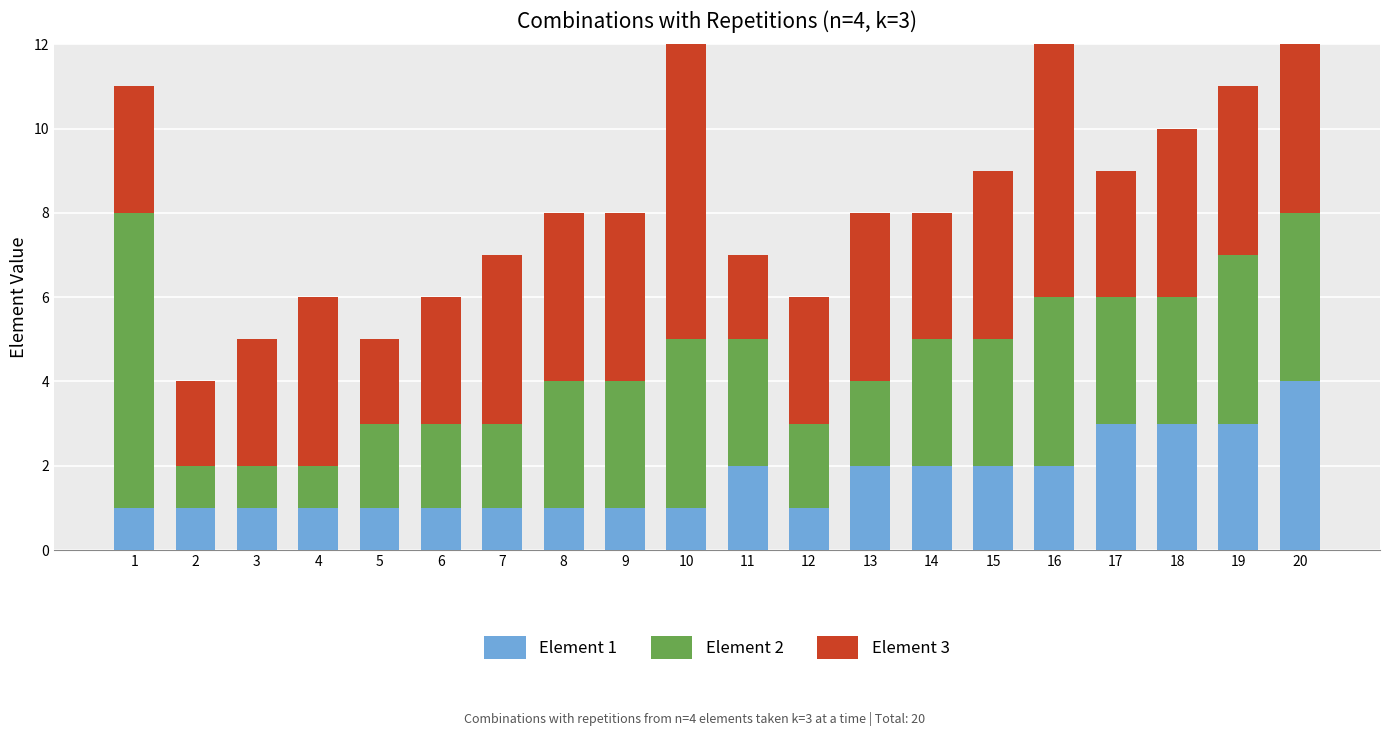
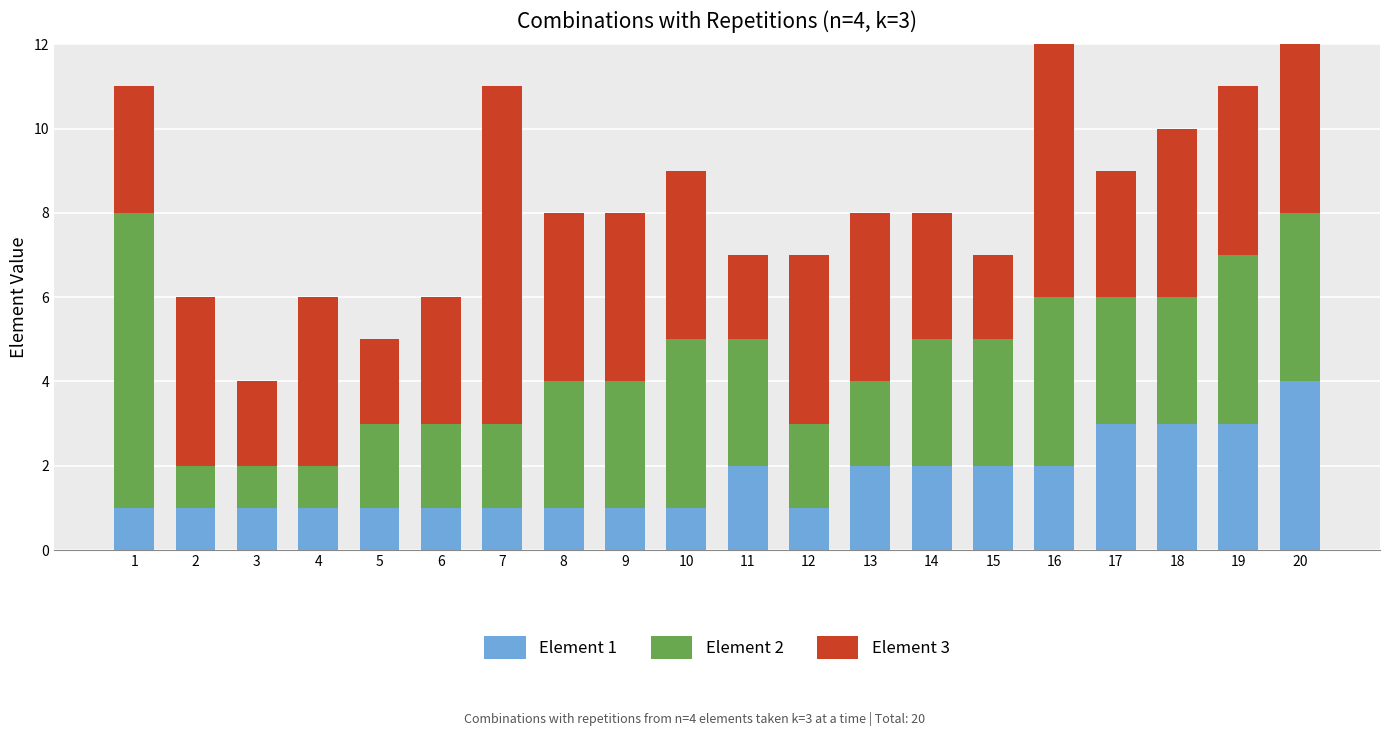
Element 3, 2: 2 -> 4
Element 3, 3: 3 -> 2
Element 3, 7: 4 -> 8
Element 3, 10: 7 -> 4
Element 3, 12: 3 -> 4
Element 3, 15: 4 -> 2
